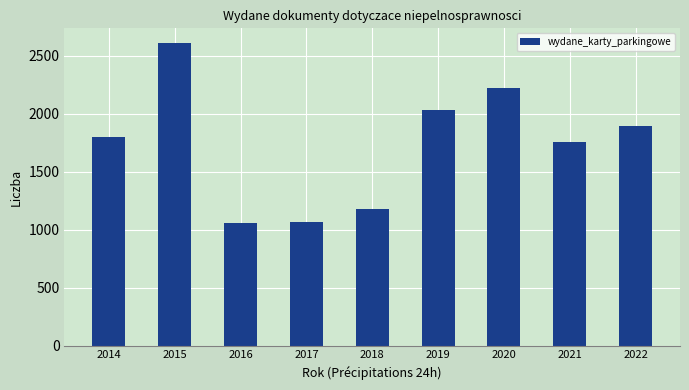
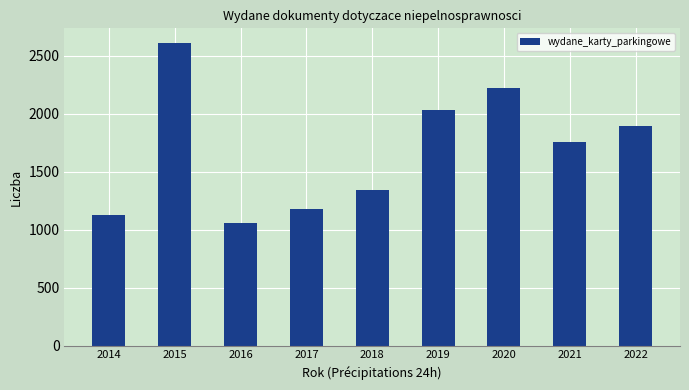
2014: 1800 -> 1130
2017: 1070 -> 1180
2018: 1180 -> 1340
